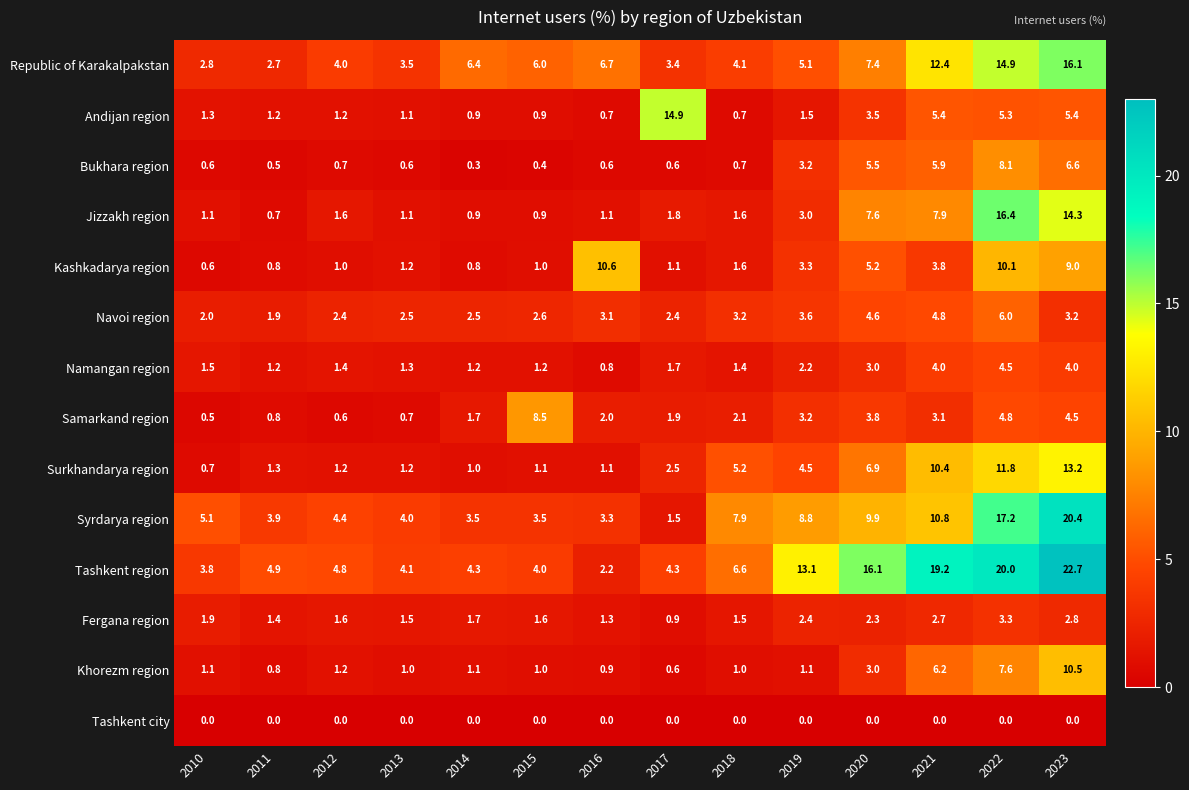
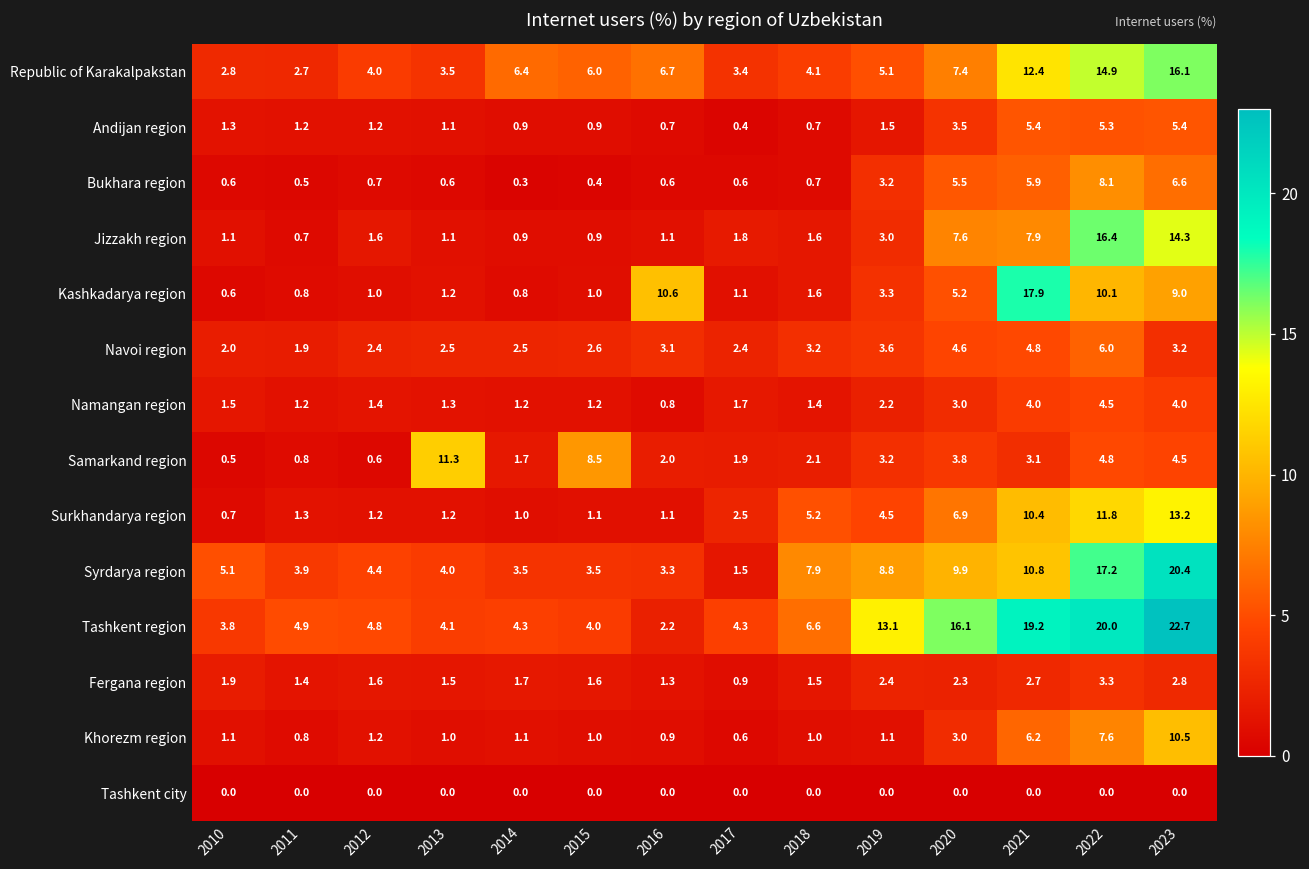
Andijan region, 2017: 14.9 -> 0.4
Kashkadarya region, 2021: 3.8 -> 17.9
Samarkand region, 2013: 0.7 -> 11.3
